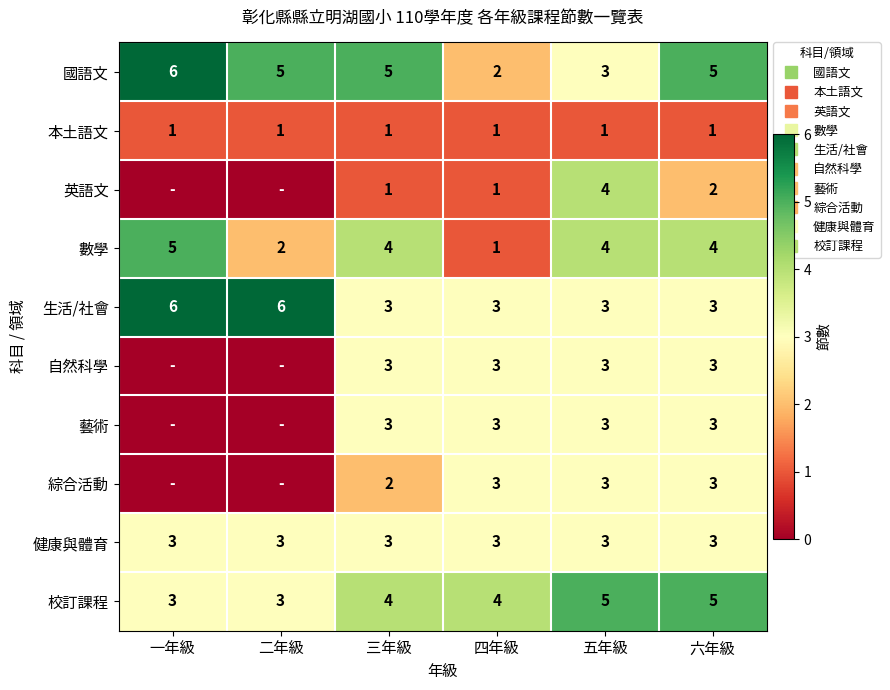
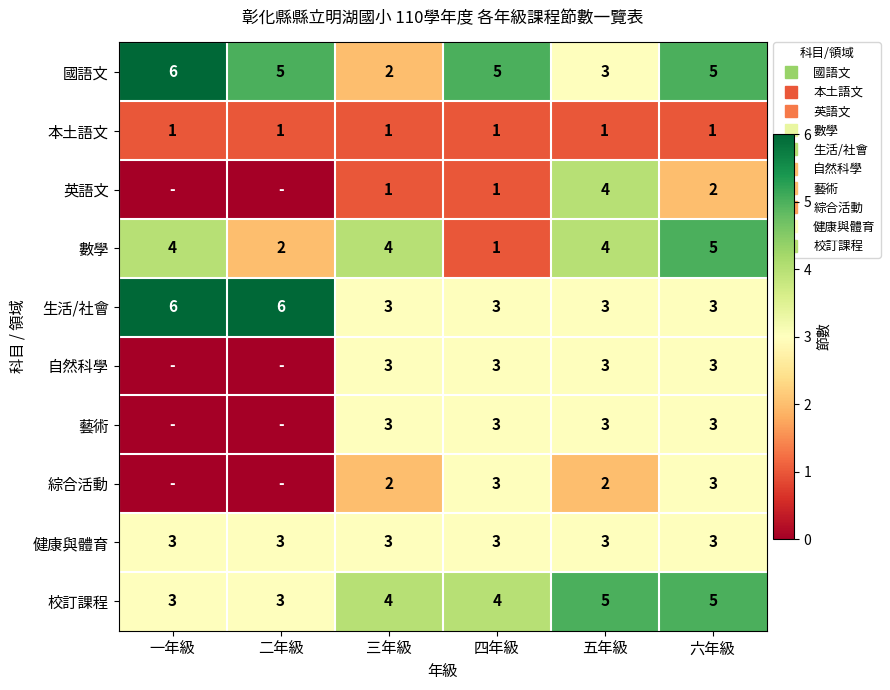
國語文, 三年級: 5 -> 2
國語文, 四年級: 2 -> 5
數學, 一年級: 5 -> 4
數學, 六年級: 4 -> 5
綜合活動, 五年級: 3 -> 2
